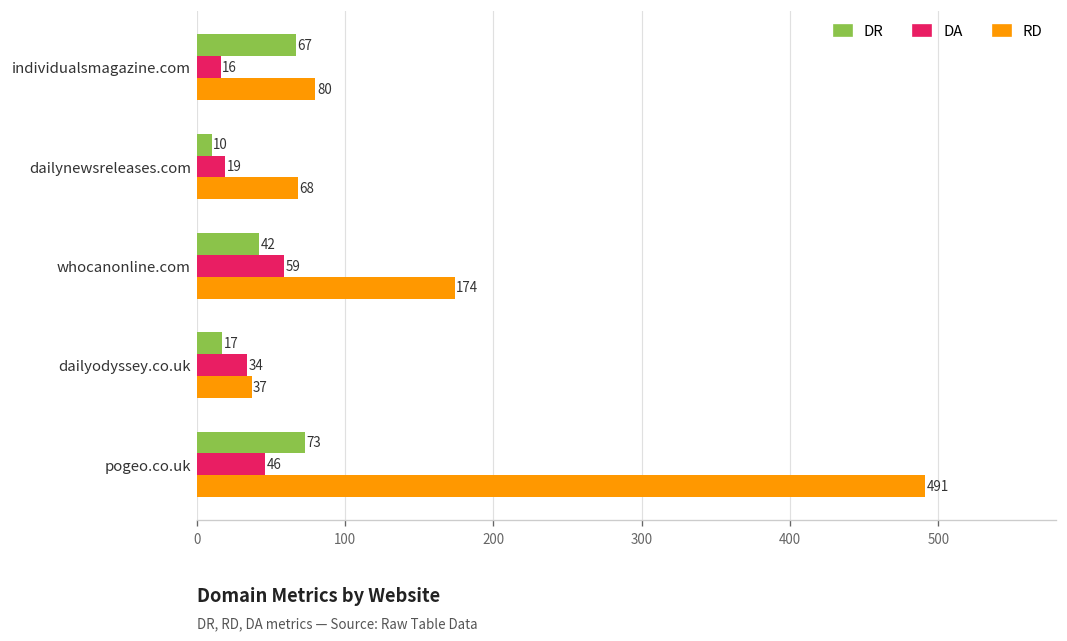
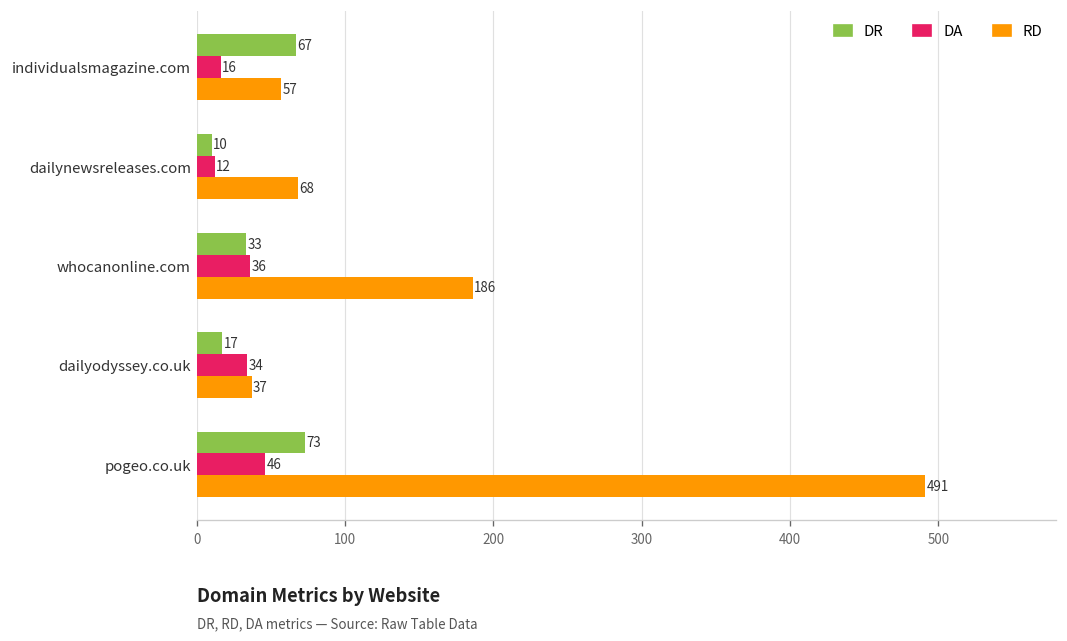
RD, individualsmagazine.com: 80 -> 57
DA, dailynewsreleases.com: 19 -> 12
DR, whocanonline.com: 42 -> 33
DA, whocanonline.com: 59 -> 36
RD, whocanonline.com: 174 -> 186
